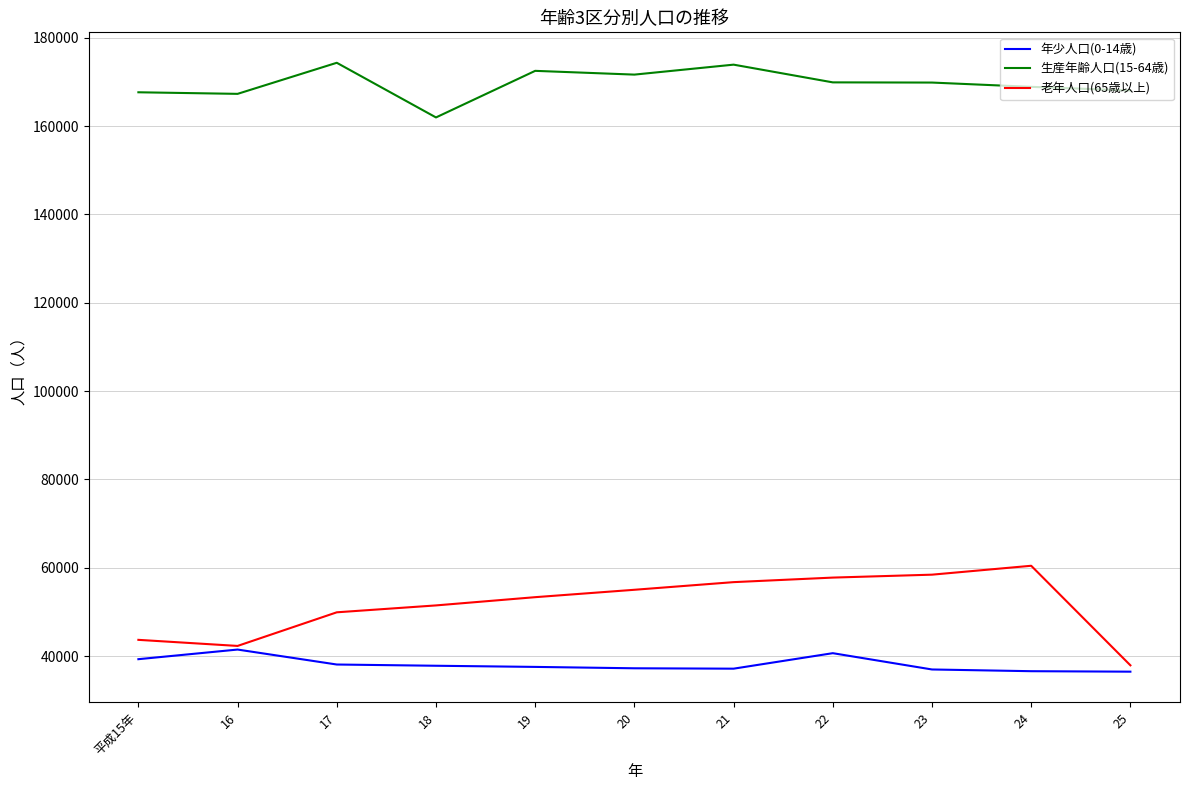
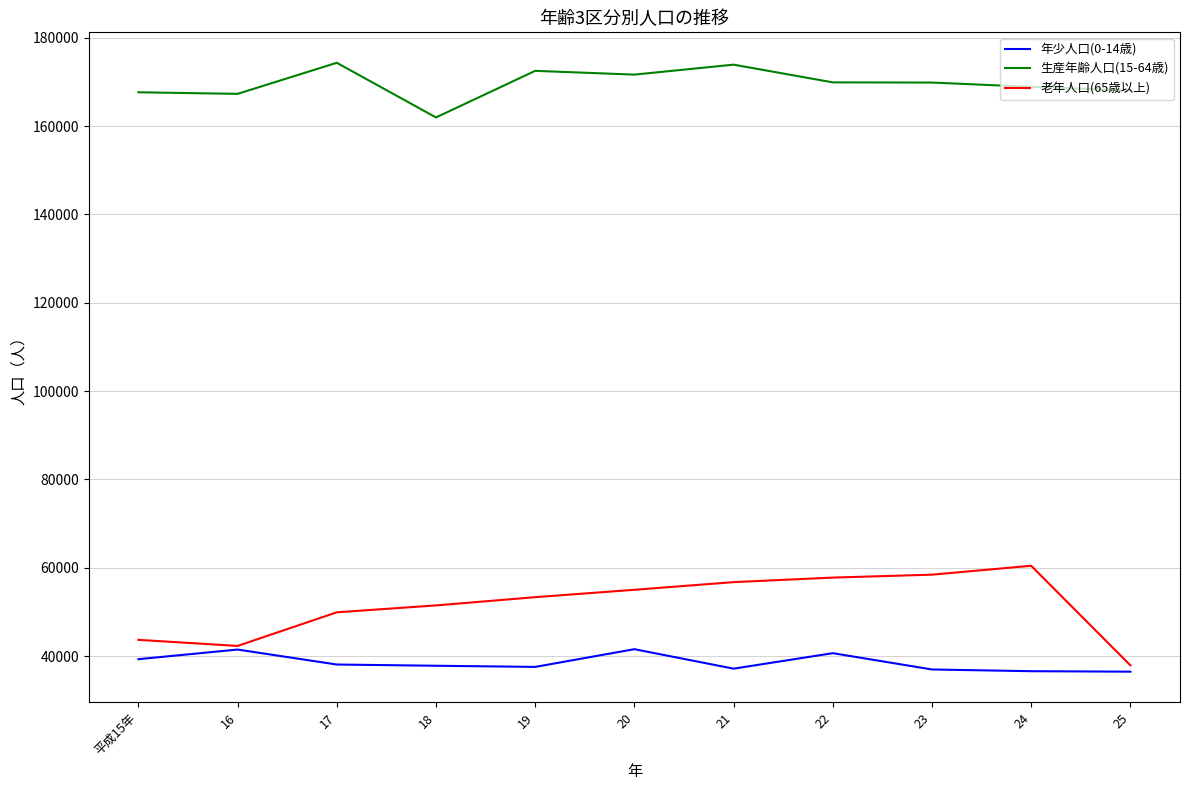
年少人口(0-14歳), 20: 37000 -> 42000
